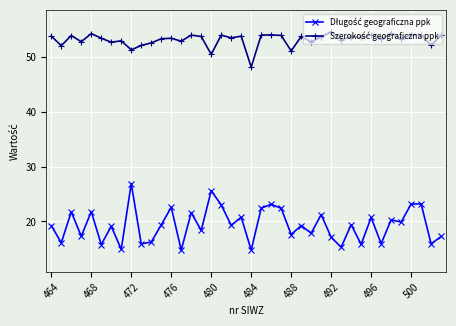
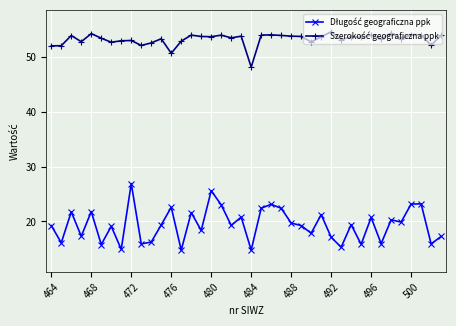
Szerokość geograficzna ppk, 464: 54 -> 52
Szerokość geograficzna ppk, 472: 51 -> 53
Szerokość geograficzna ppk, 476: 53 -> 51
Szerokość geograficzna ppk, 480: 51 -> 54
Długość geograficzna ppk, 488: 18 -> 20
Szerokość geograficzna ppk, 488: 51 -> 54
